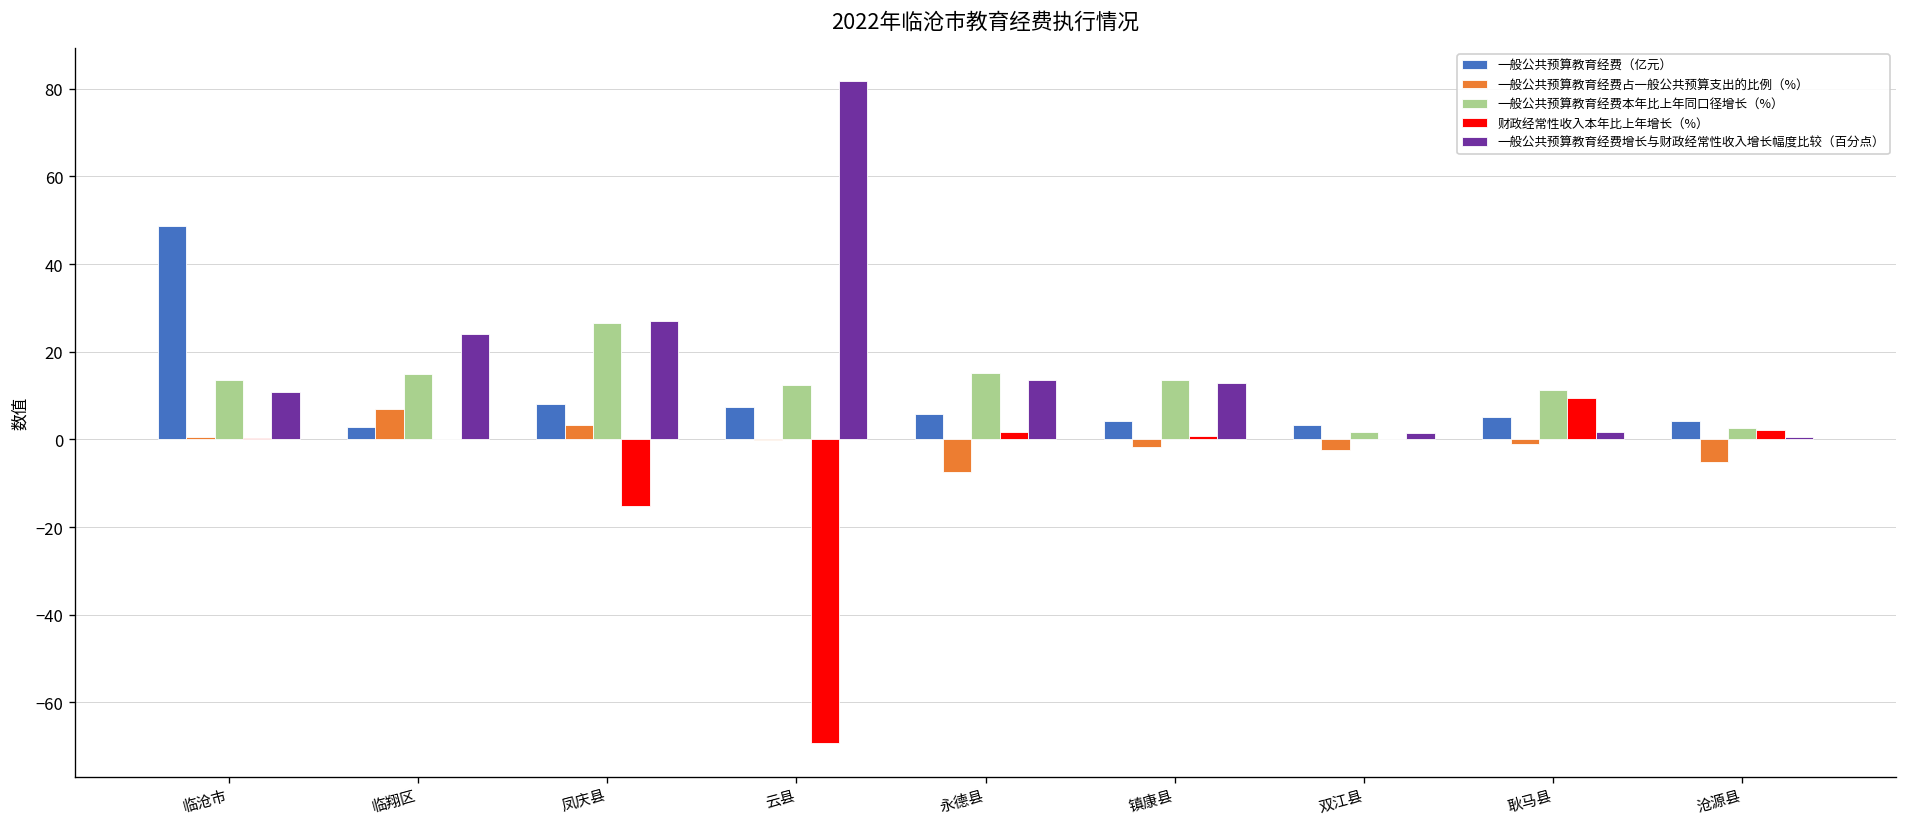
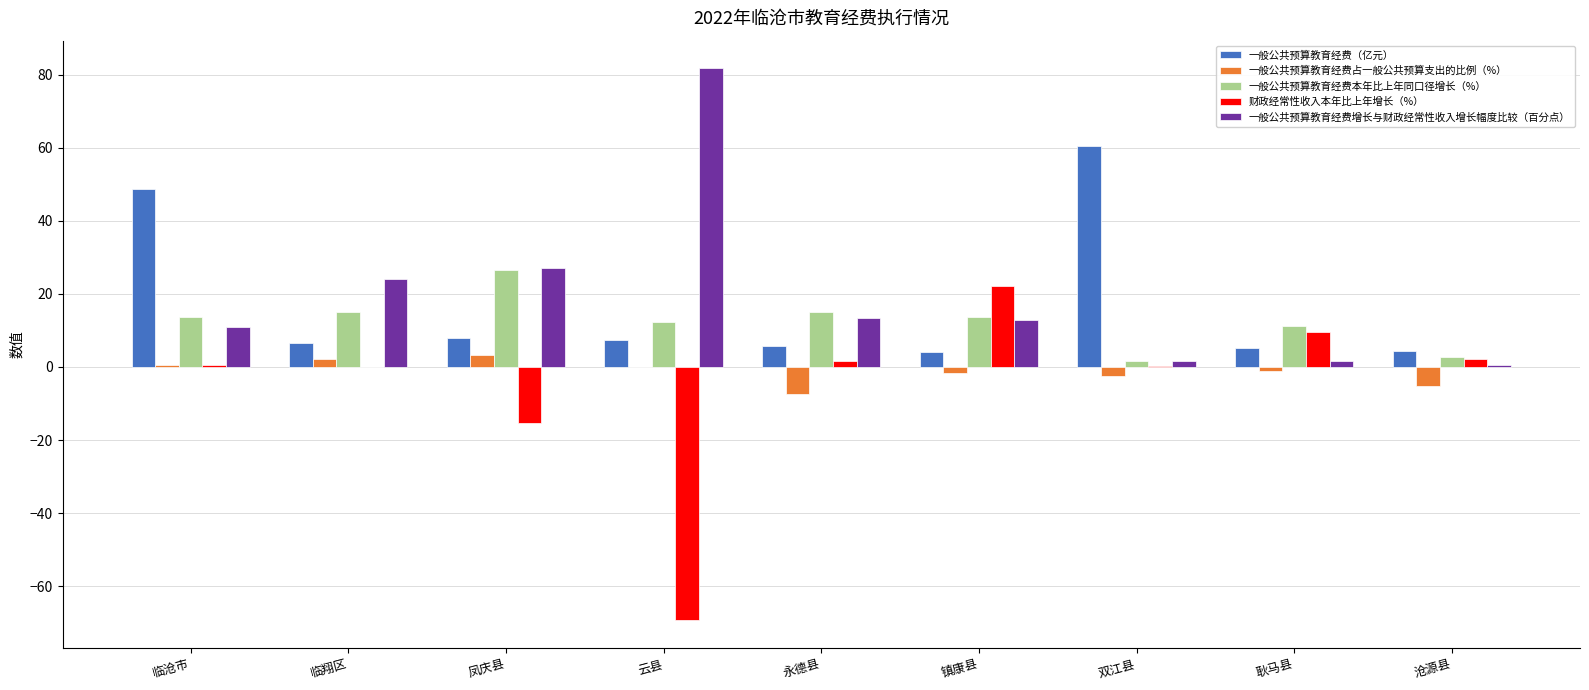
一般公共预算教育经费（亿元）, 临翔区: 3 -> 7
一般公共预算教育经费占一般公共预算支出的比例（%）, 临翔区: 7 -> 2
财政经常性收入本年比上年增长（%）, 镇康县: 1 -> 22
一般公共预算教育经费（亿元）, 双江县: 3 -> 61
